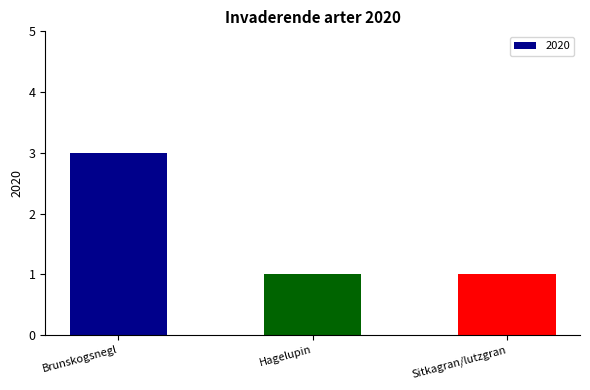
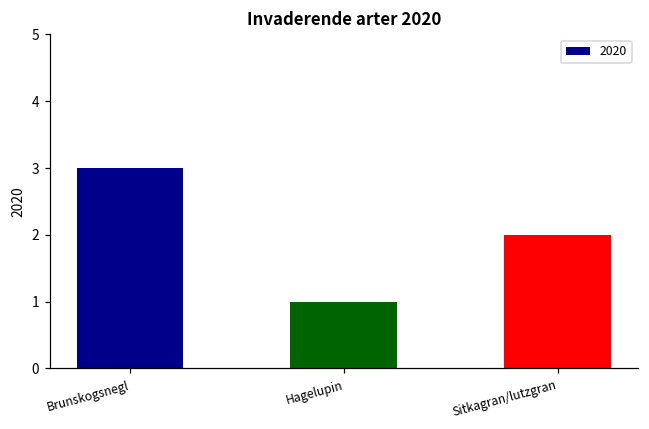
Sitkagran/lutzgran: 1 -> 2
